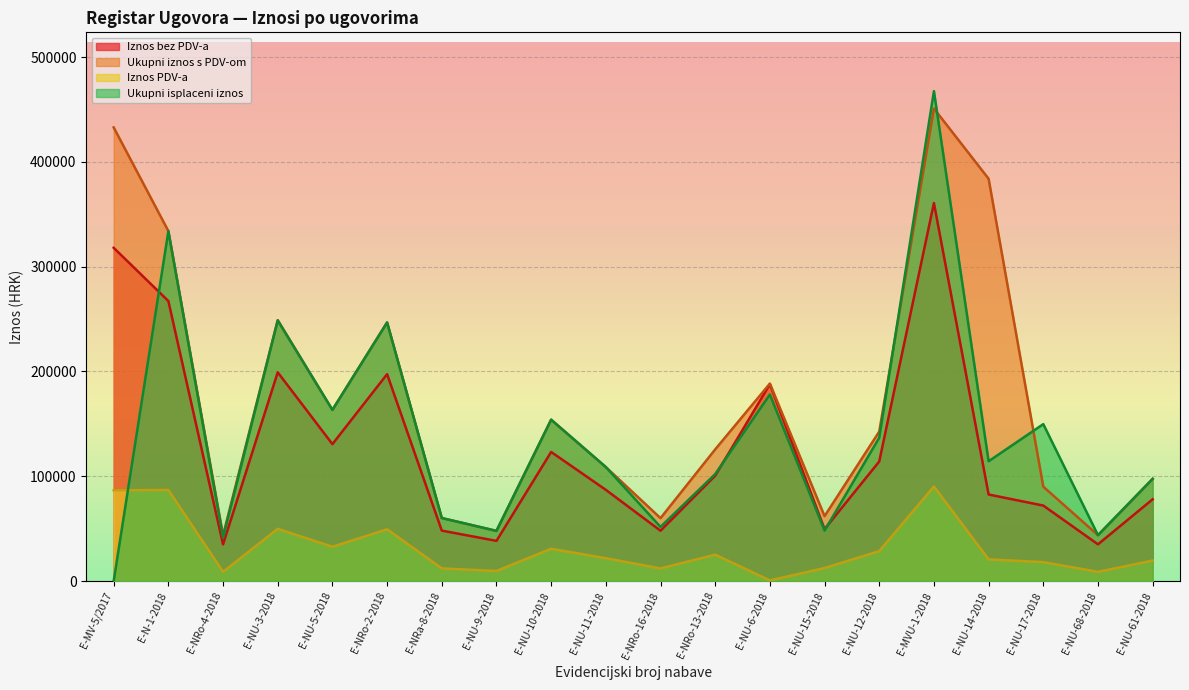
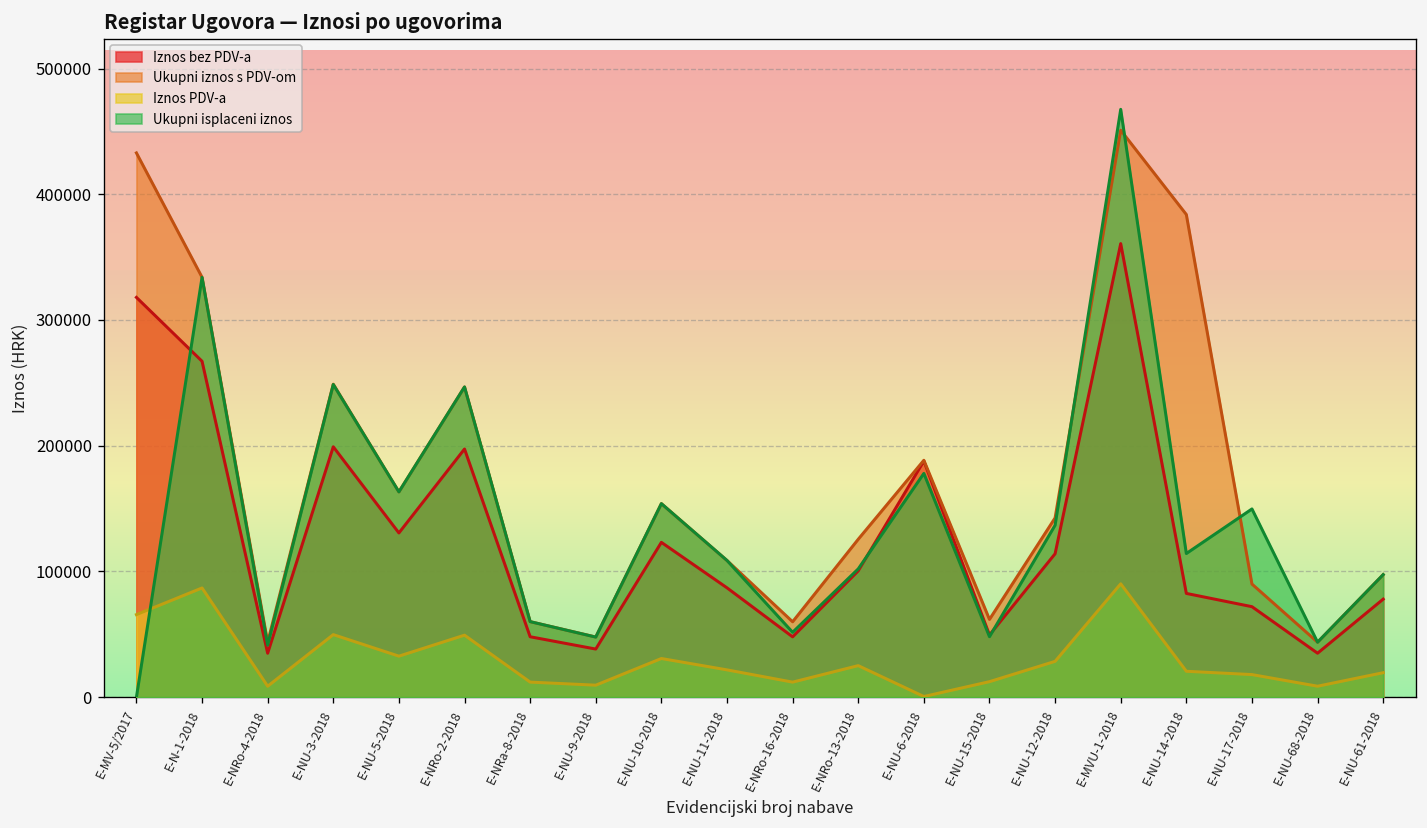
Iznos PDV-a, E-MV-5/2017: 87000 -> 66000
